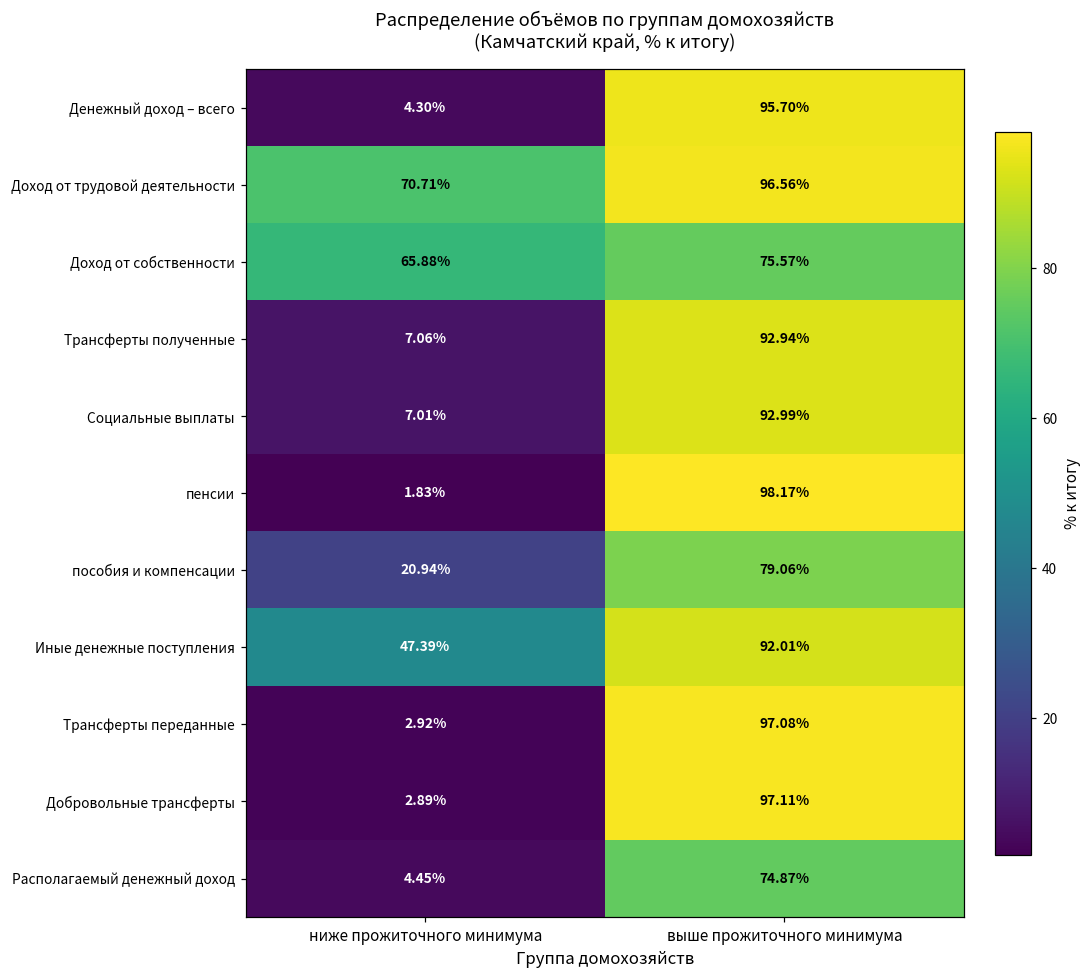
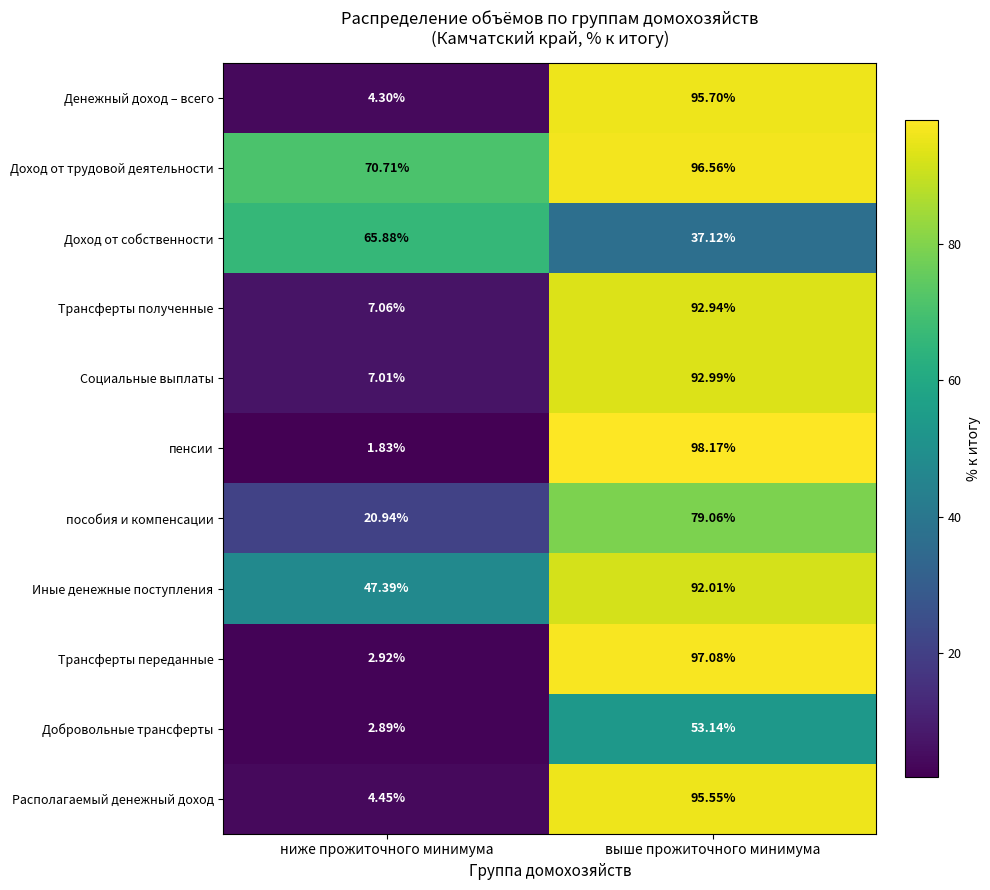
Доход от собственности, выше прожиточного минимума: 75.57% -> 37.12%
Добровольные трансферты, выше прожиточного минимума: 97.11% -> 53.14%
Располагаемый денежный доход, выше прожиточного минимума: 74.87% -> 95.55%
